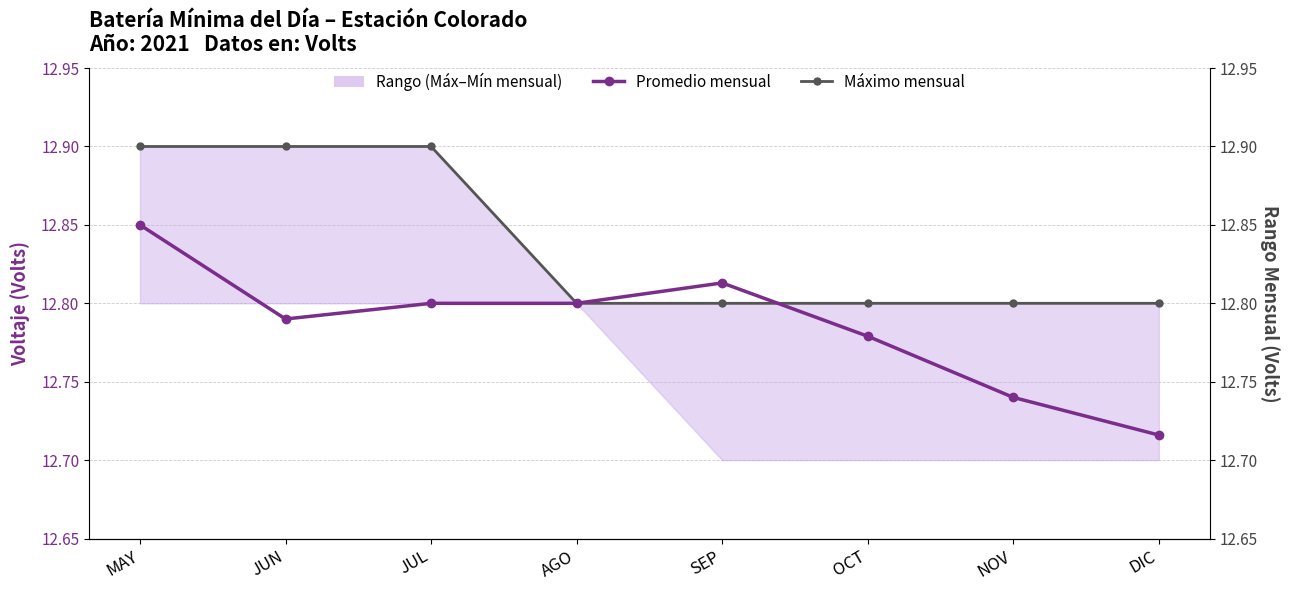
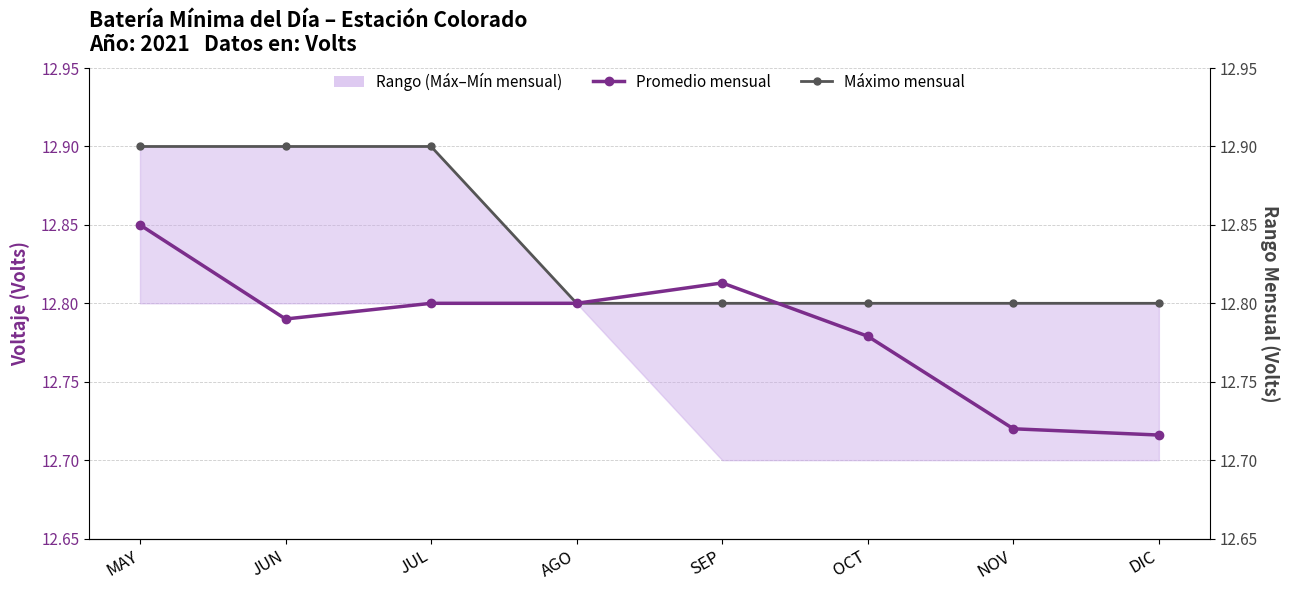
Promedio mensual, NOV: 12.74 -> 12.72
